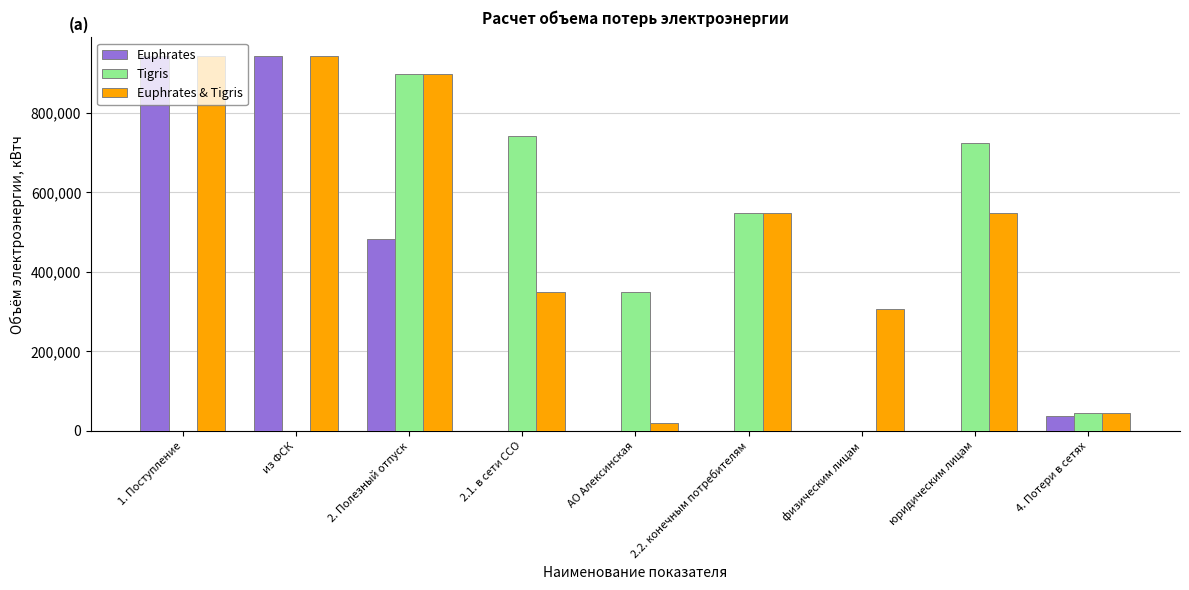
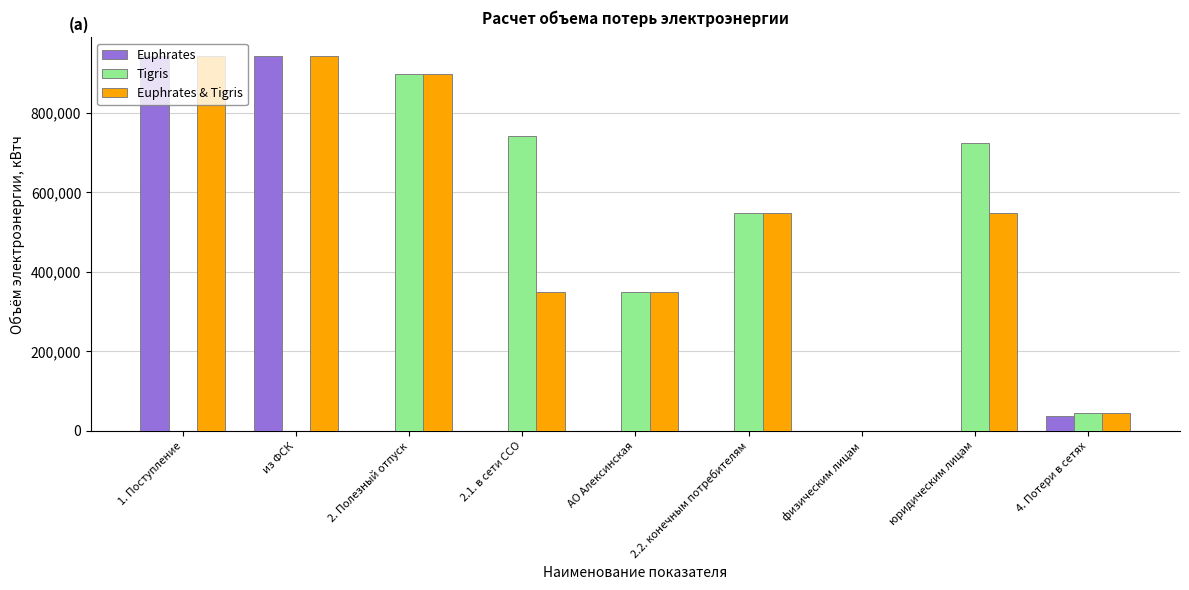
Euphrates, 2. Полезный отпуск: 480,000 -> 0
Euphrates & Tigris, АО Алексинская: 20,000 -> 350,000
Euphrates & Tigris, физическим лицам: 310,000 -> 0
